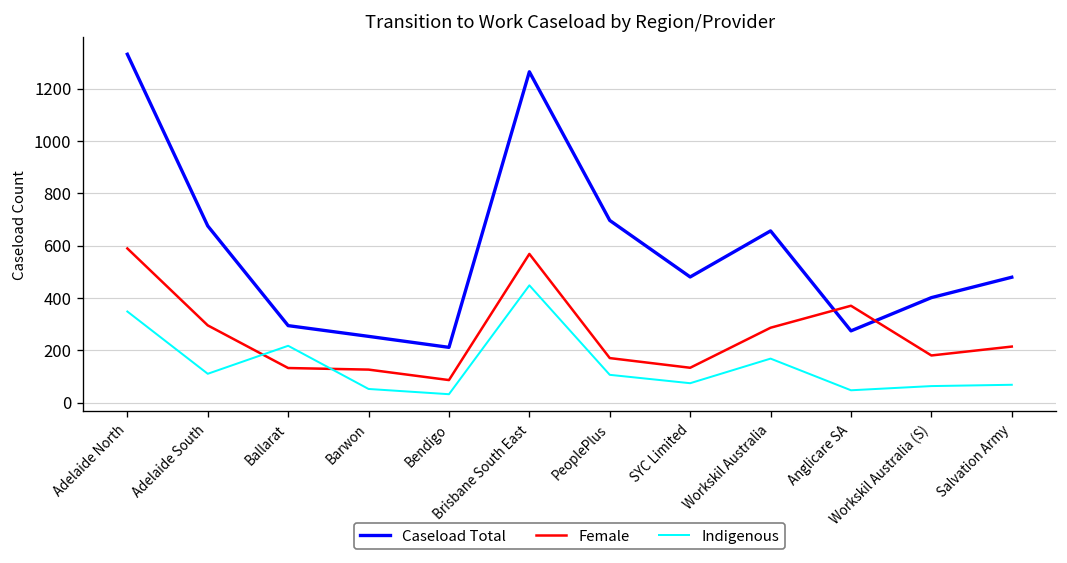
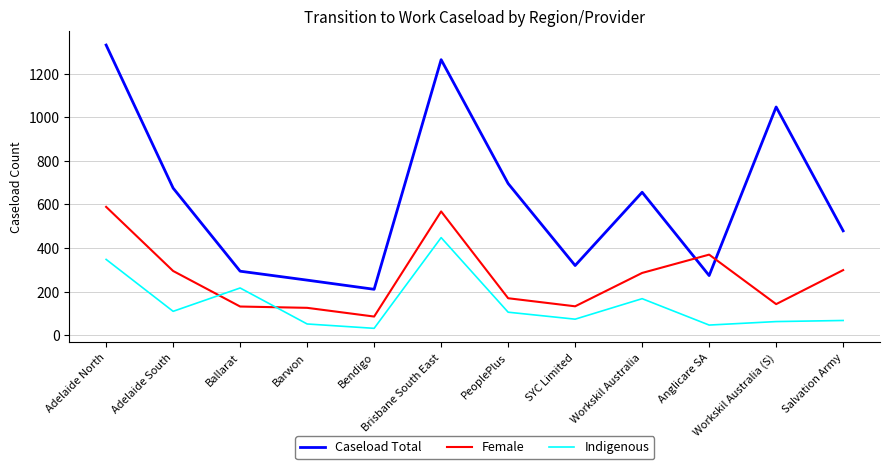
Caseload Total, SYC Limited: 480 -> 320
Caseload Total, Workskil Australia (S): 400 -> 1050
Female, Workskil Australia (S): 180 -> 140
Female, Salvation Army: 210 -> 300
